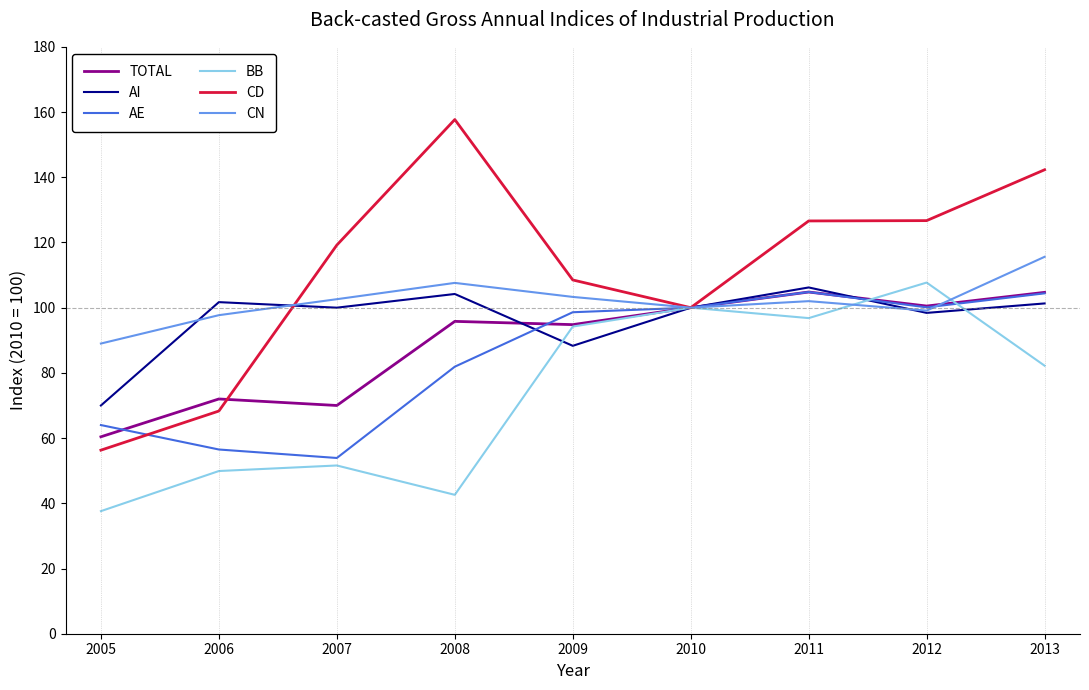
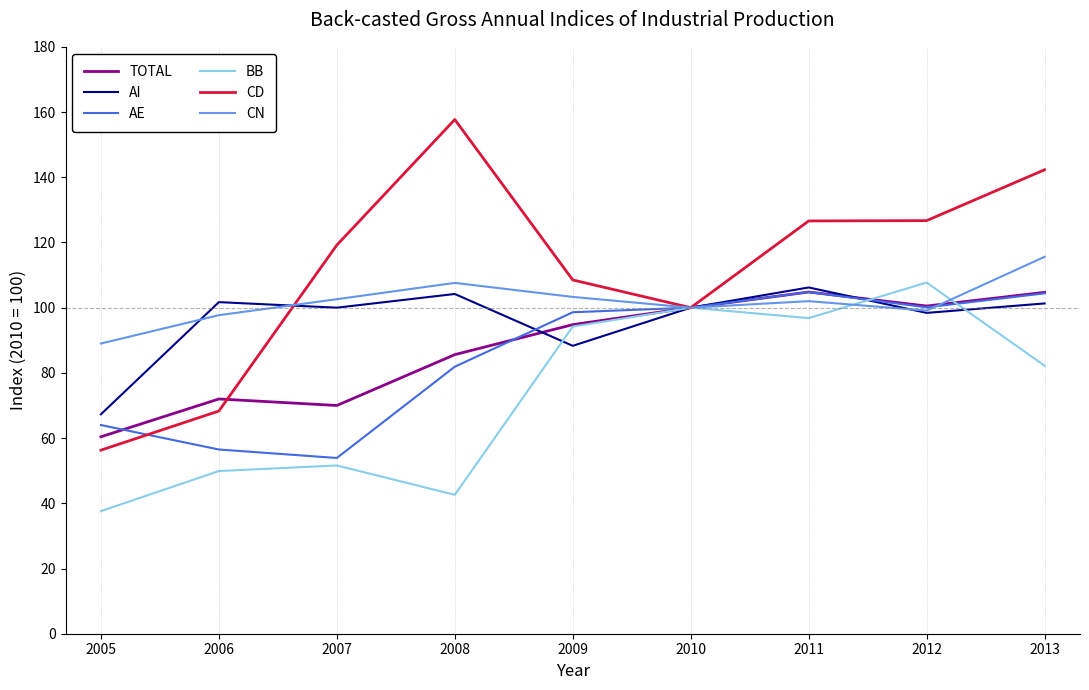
AI, 2005: 70 -> 67
TOTAL, 2008: 96 -> 86
